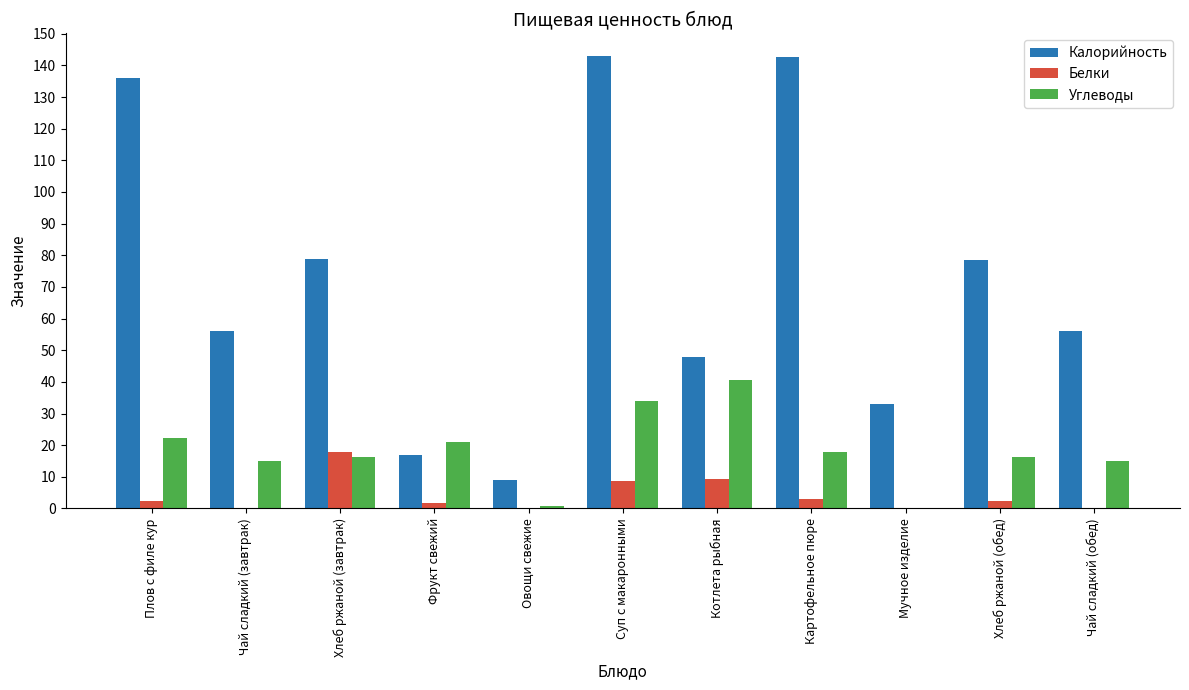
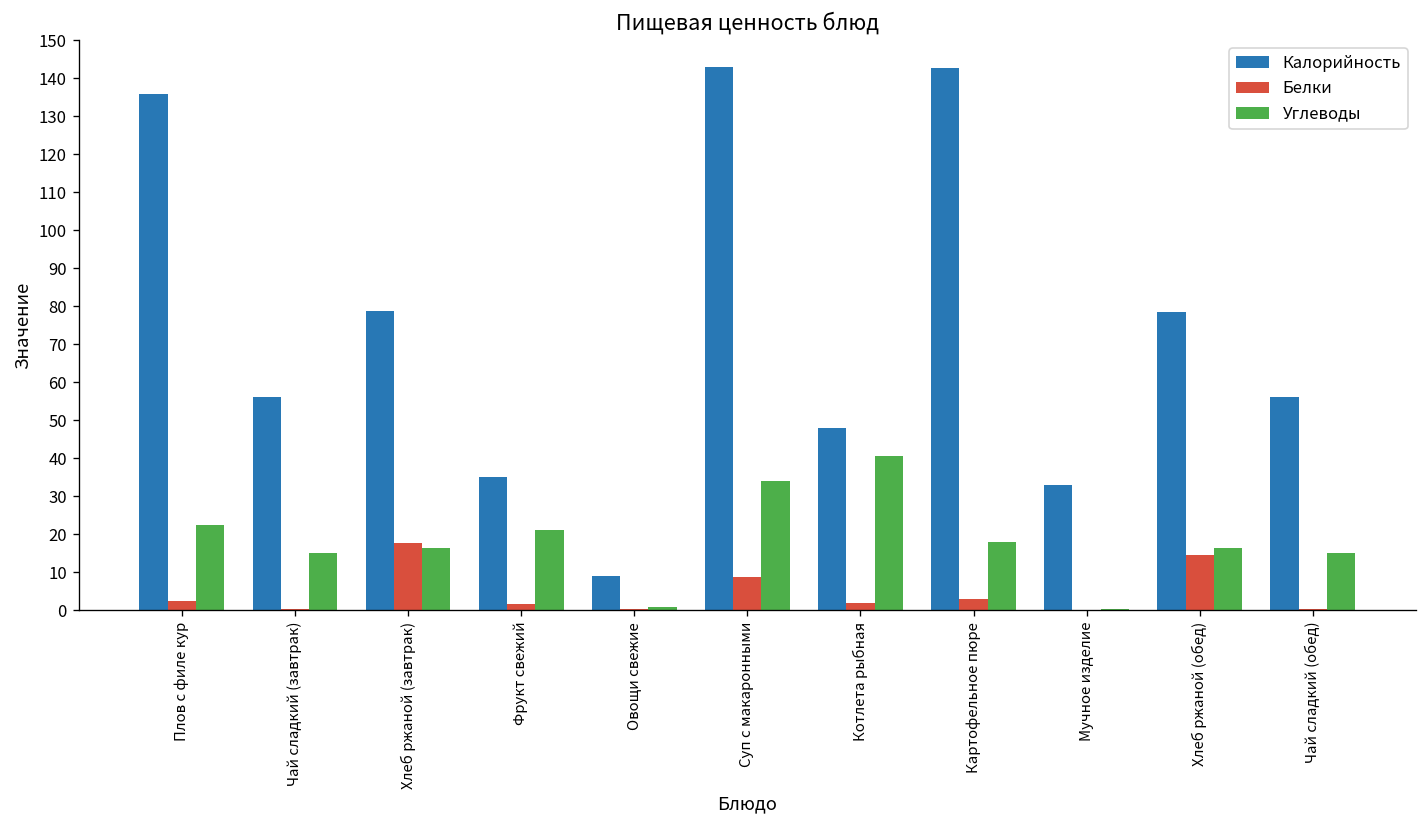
Калорийность, Фрукт свежий: 17 -> 35
Белки, Котлета рыбная: 9 -> 2
Белки, Хлеб ржаной (обед): 2 -> 14
